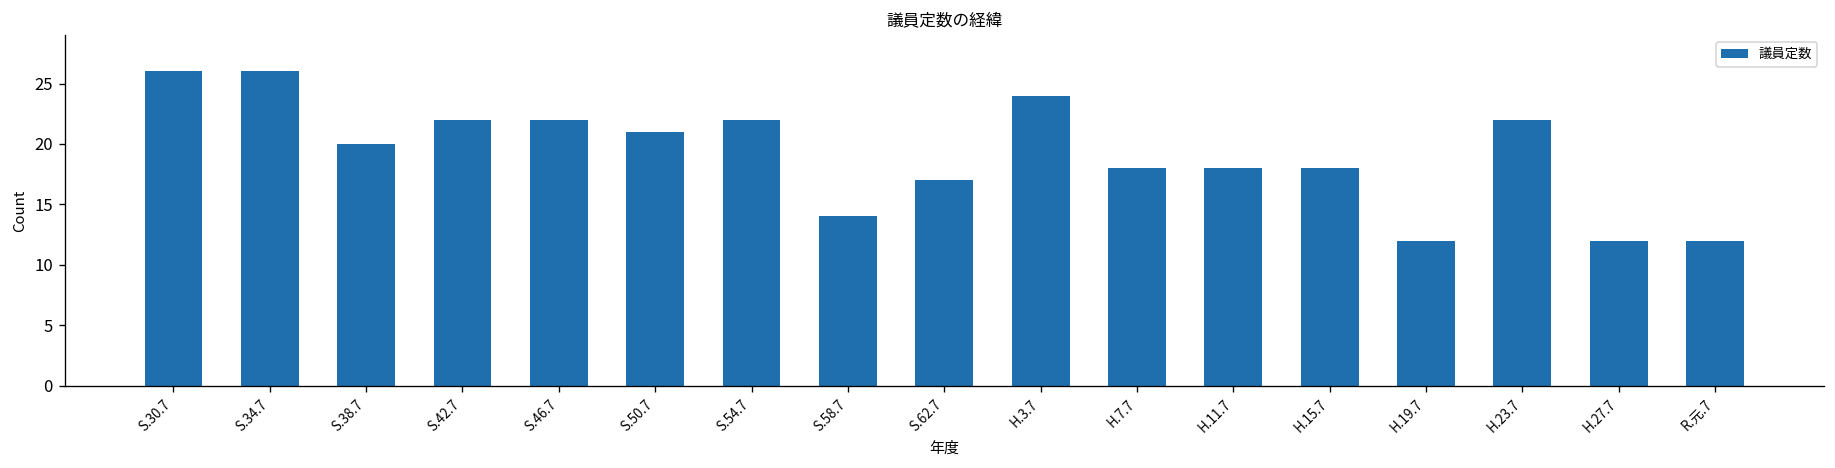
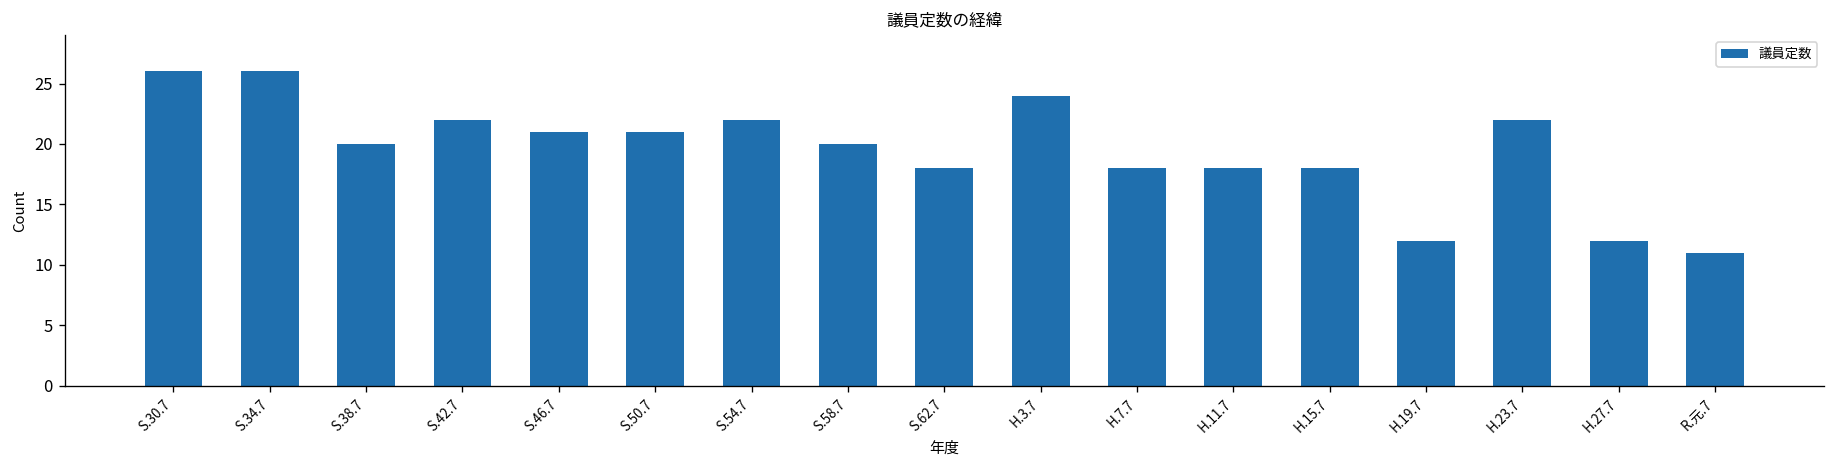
S.46.7: 22 -> 21
S.58.7: 14 -> 20
S.62.7: 17 -> 18
R.元.7: 12 -> 11
